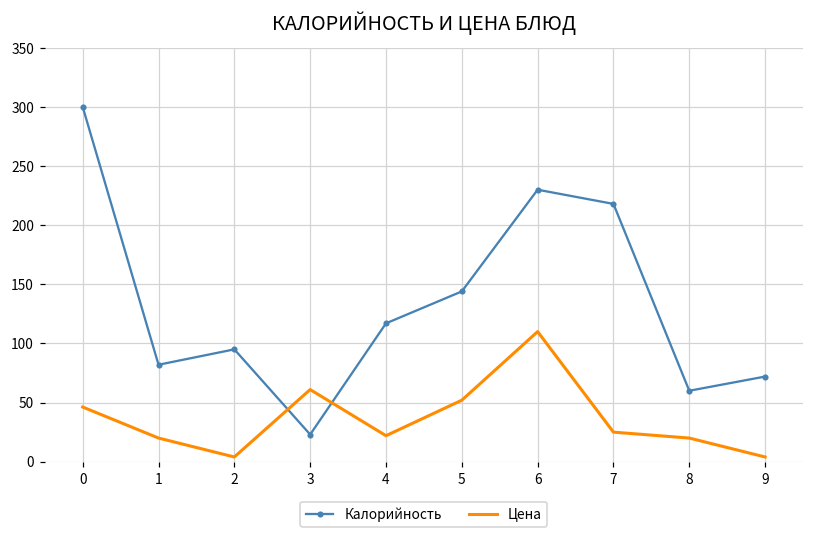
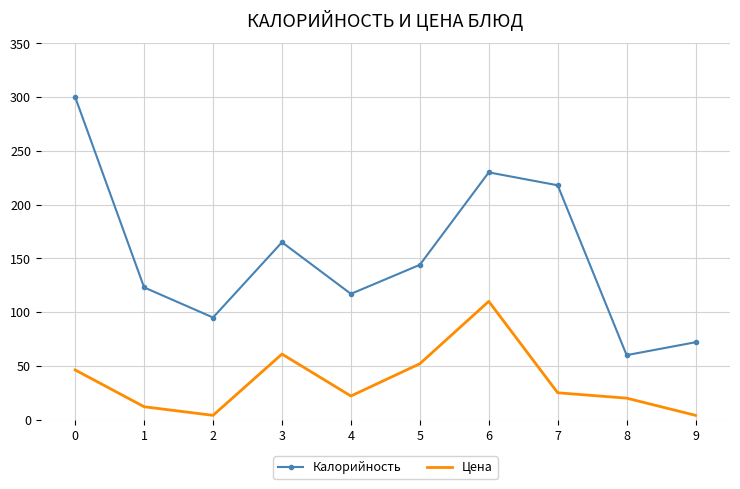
Калорийность, 1: 82 -> 123
Цена, 1: 20 -> 12
Калорийность, 3: 23 -> 165
